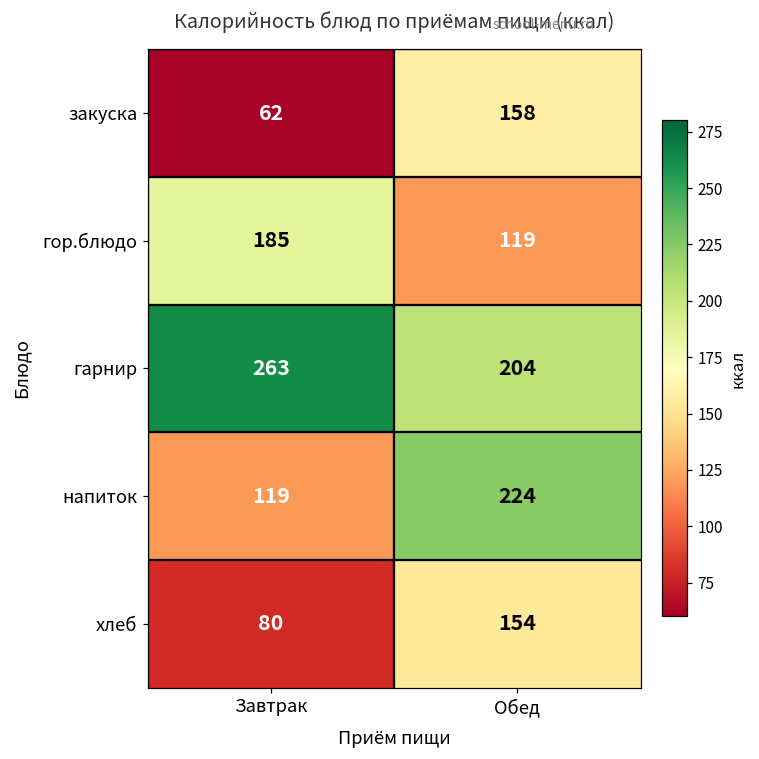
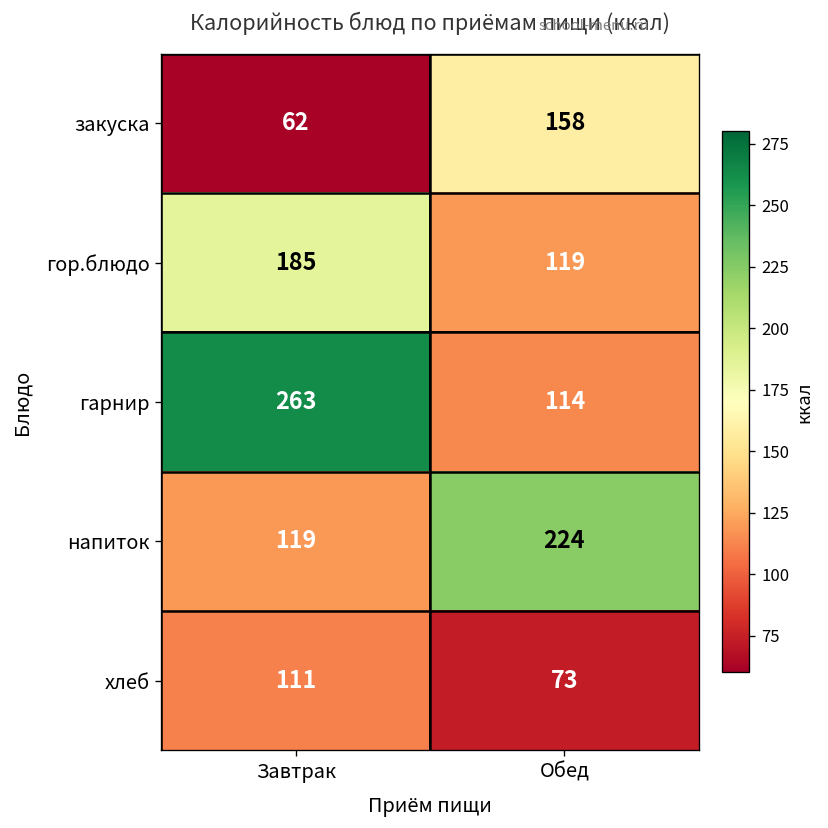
гарнир, Обед: 204 -> 114
хлеб, Завтрак: 80 -> 111
хлеб, Обед: 154 -> 73
